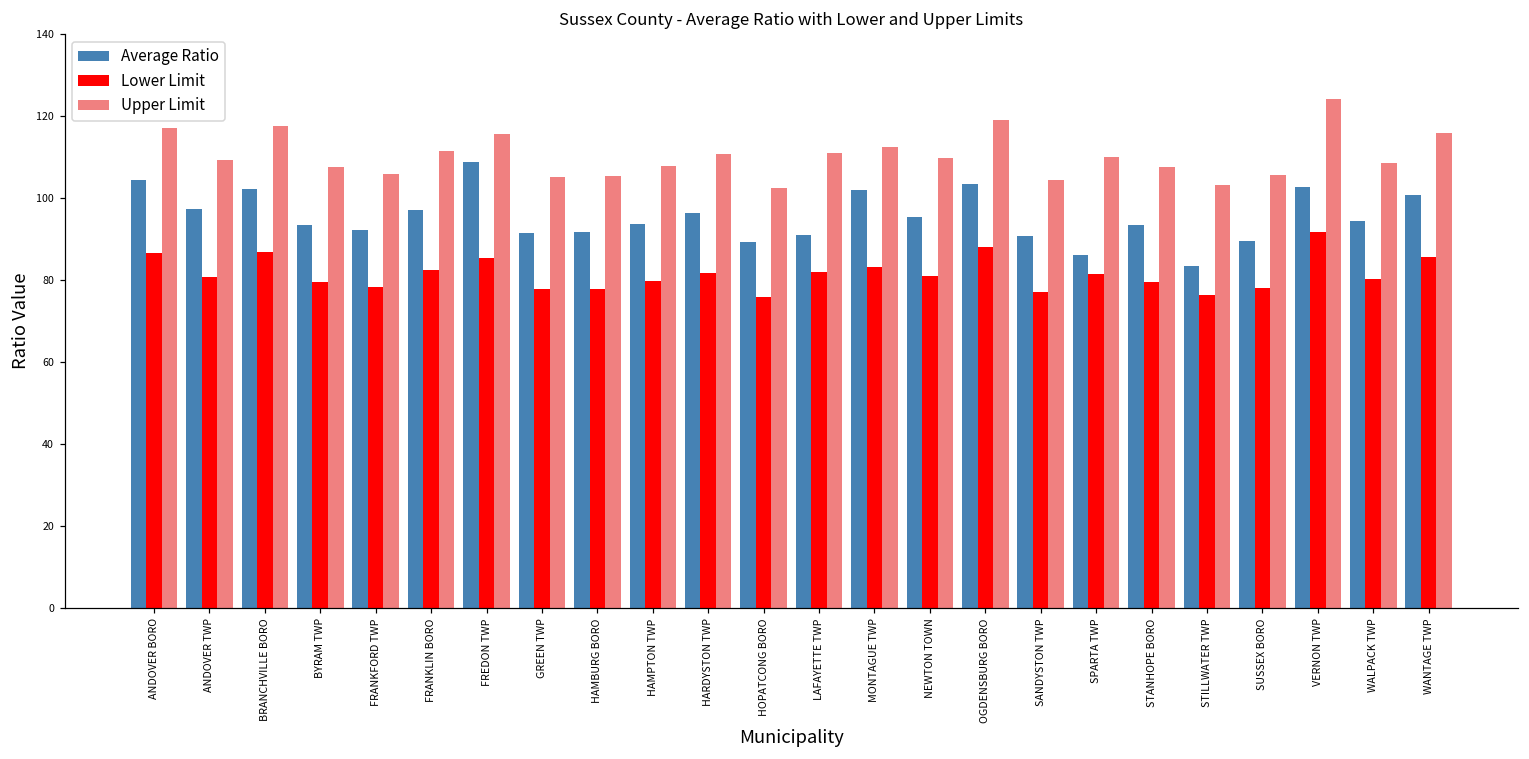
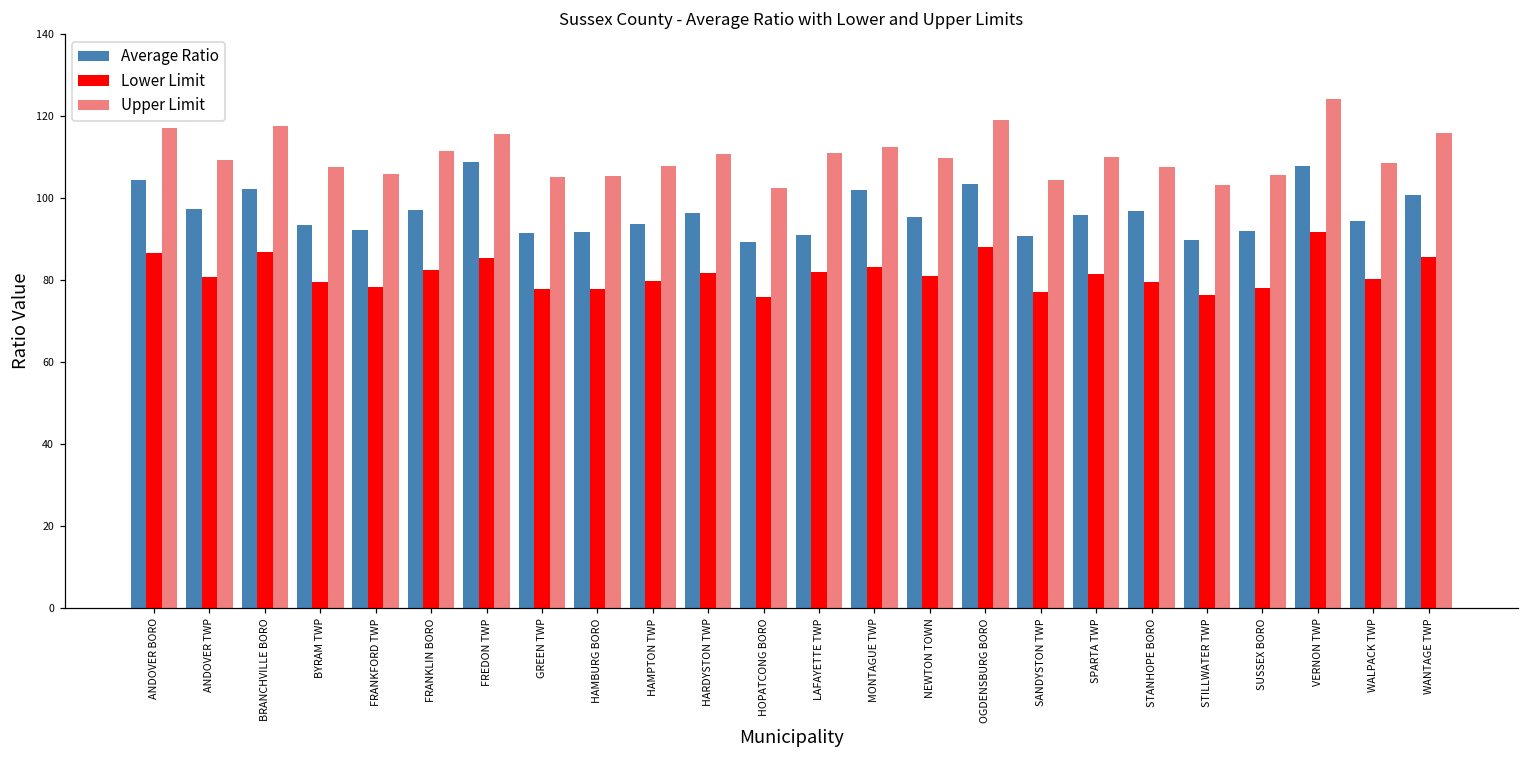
Average Ratio, SPARTA TWP: 86 -> 96
Average Ratio, STANHOPE BORO: 94 -> 97
Average Ratio, STILLWATER TWP: 84 -> 90
Average Ratio, SUSSEX BORO: 90 -> 92
Average Ratio, VERNON TWP: 103 -> 108
